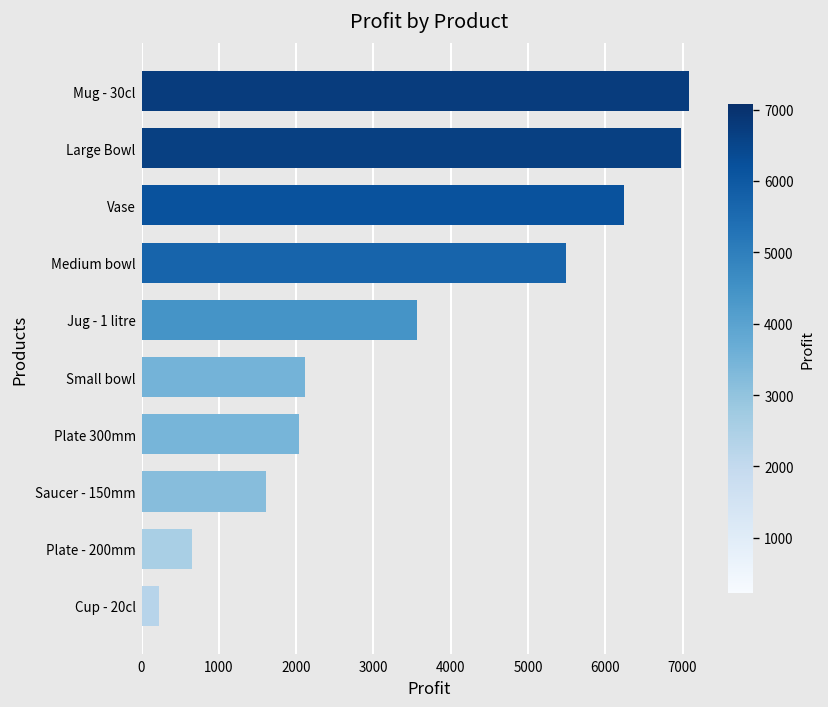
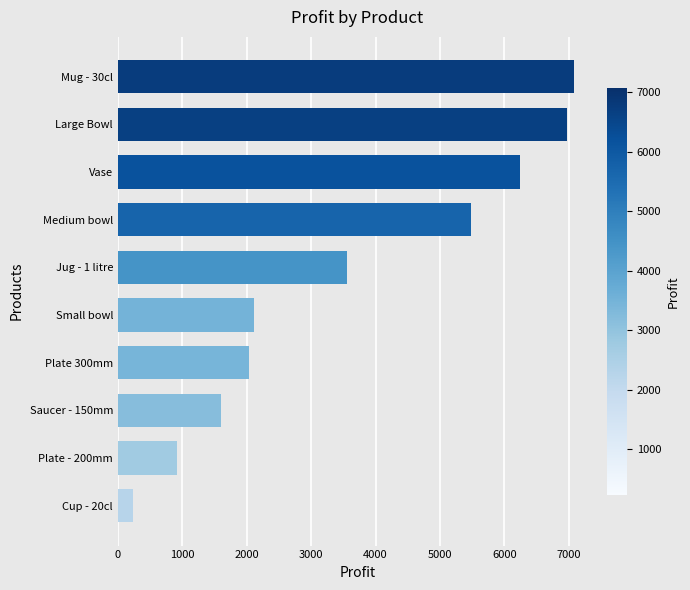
Plate - 200mm: 700 -> 900
